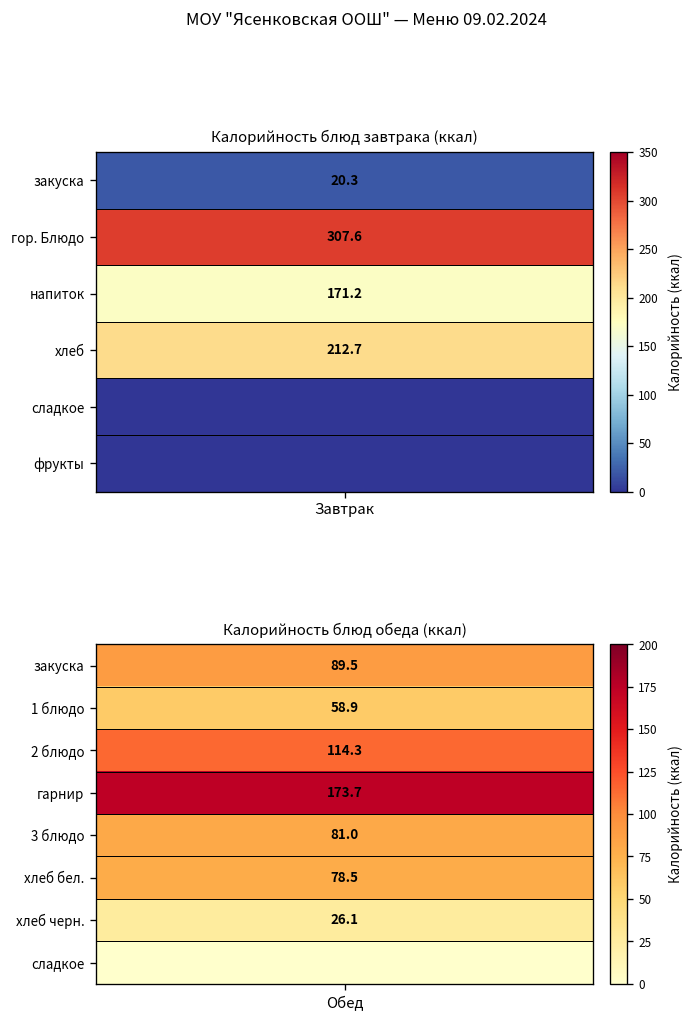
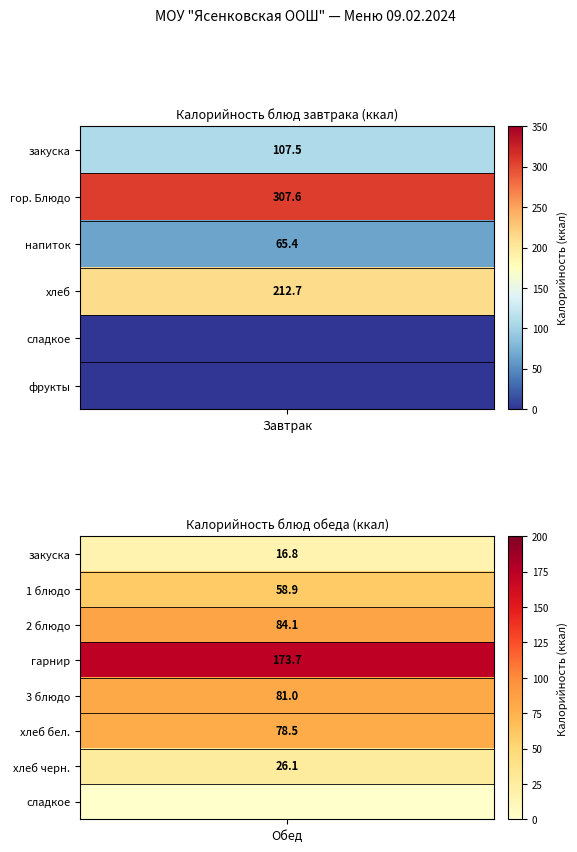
Калорийность блюд завтрака (ккал), закуска, Завтрак: 20.3 -> 107.5
Калорийность блюд завтрака (ккал), напиток, Завтрак: 171.2 -> 65.4
Калорийность блюд обеда (ккал), закуска, Обед: 89.5 -> 16.8
Калорийность блюд обеда (ккал), 2 блюдо, Обед: 114.3 -> 84.1
